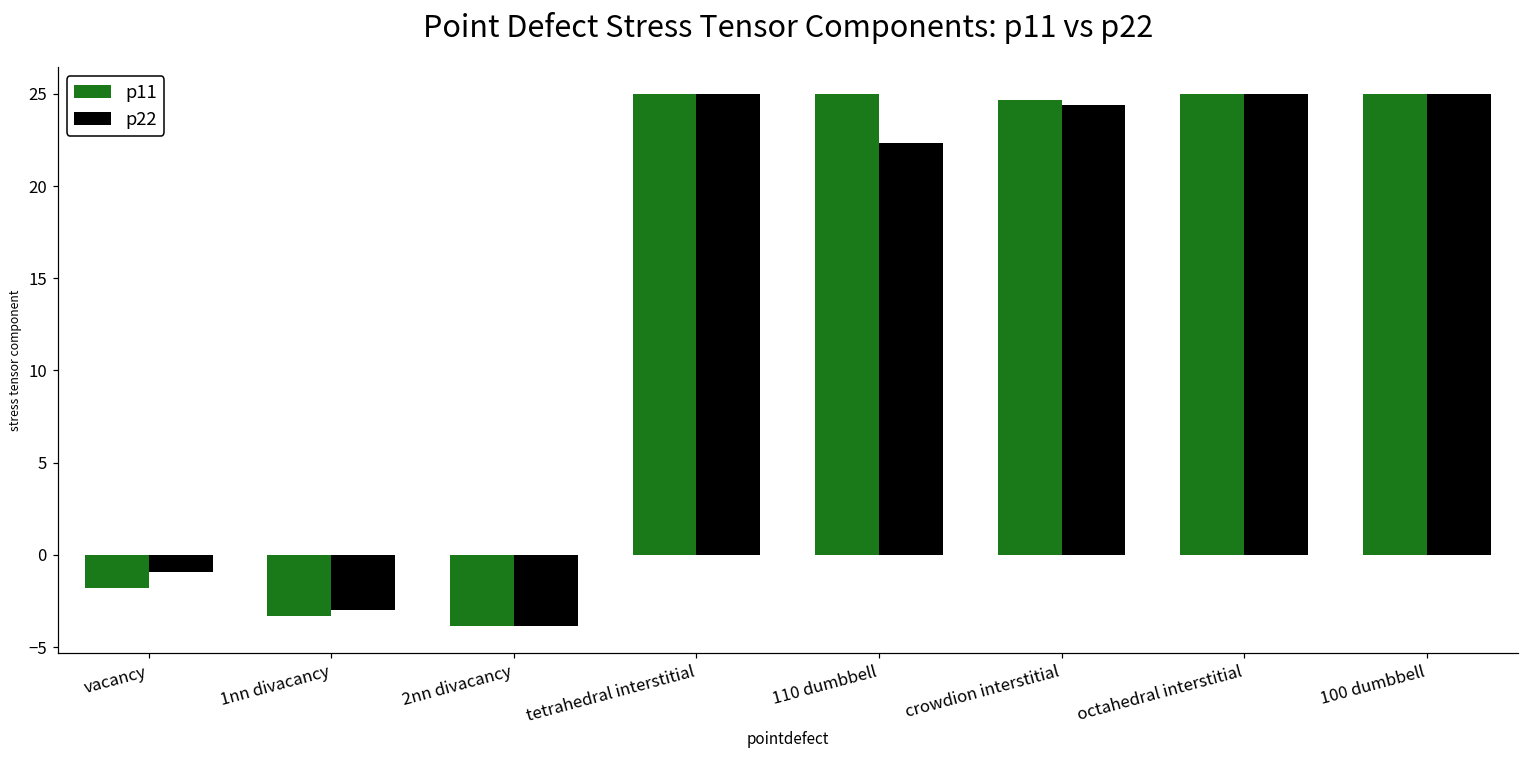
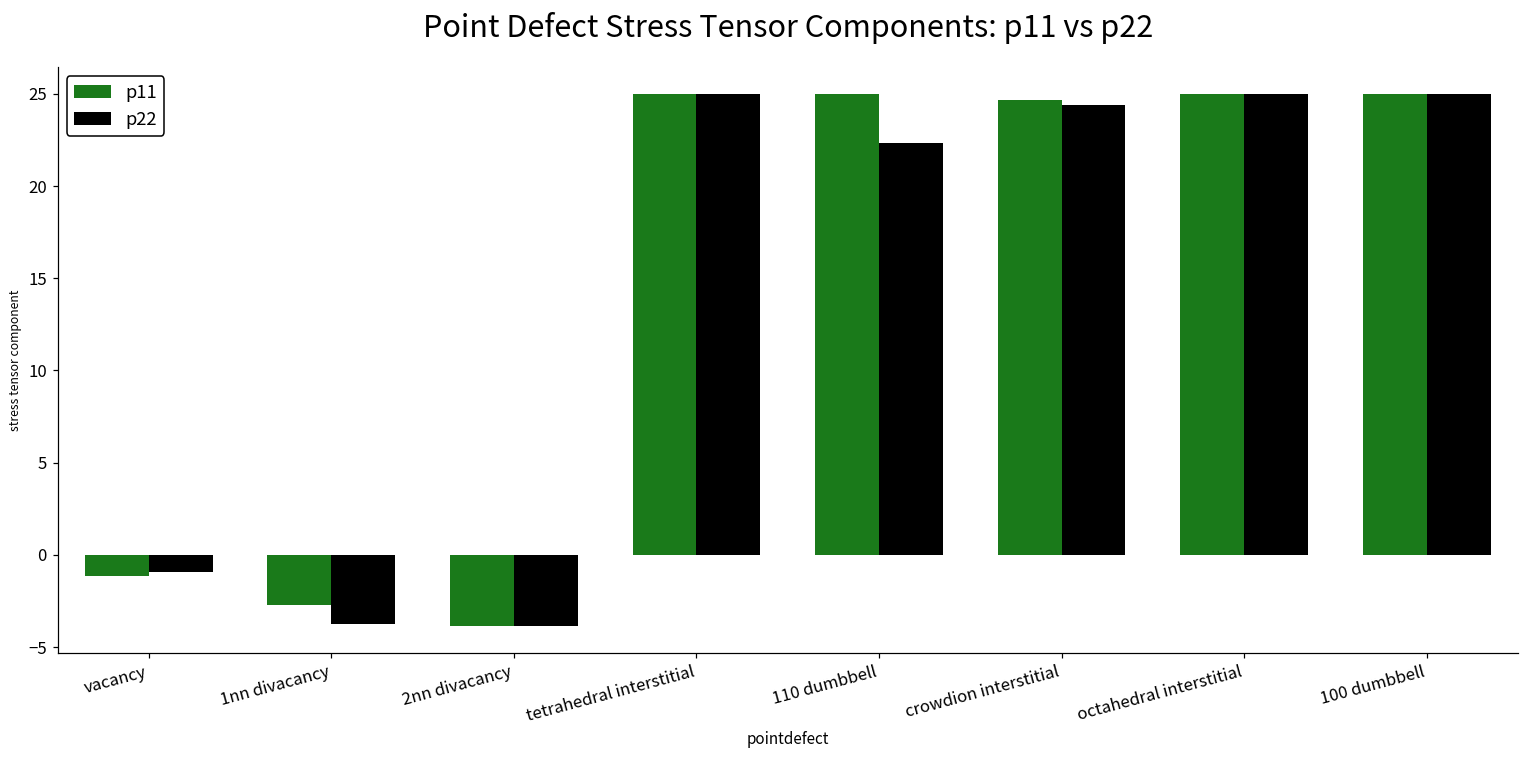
p11, vacancy: -1.8 -> -1.1
p11, 1nn divacancy: -3.3 -> -2.7
p22, 1nn divacancy: -3.0 -> -3.8
